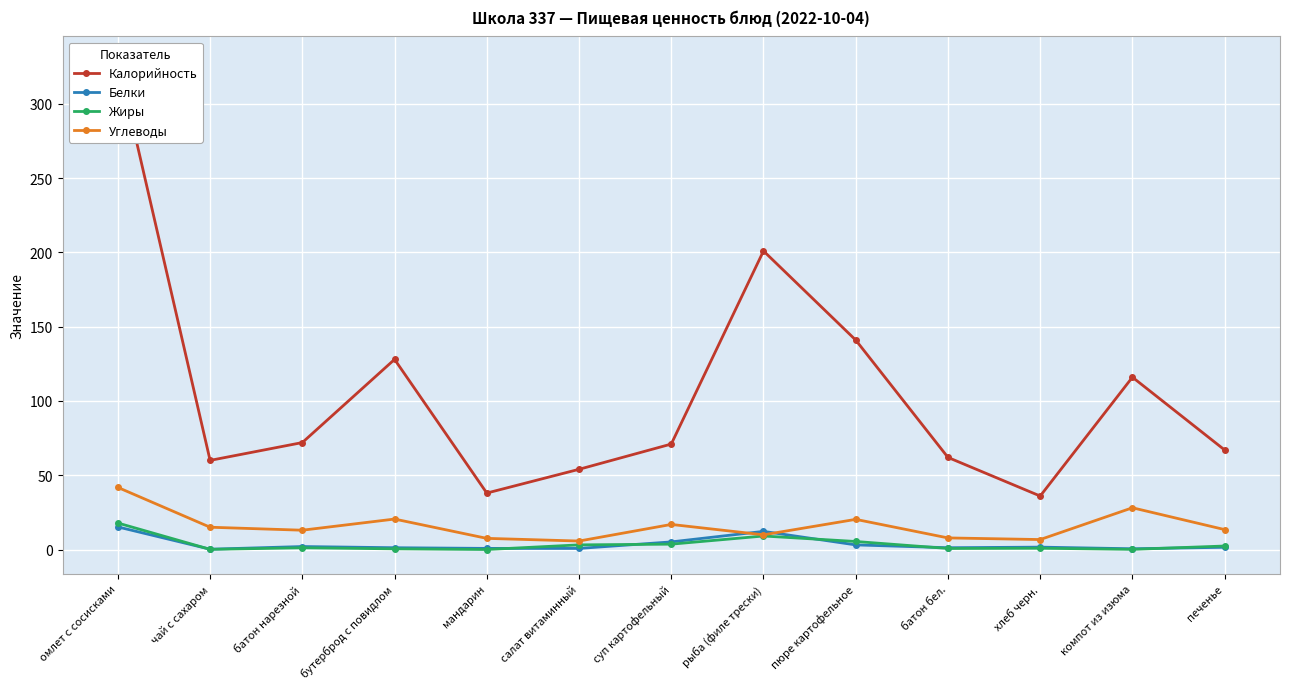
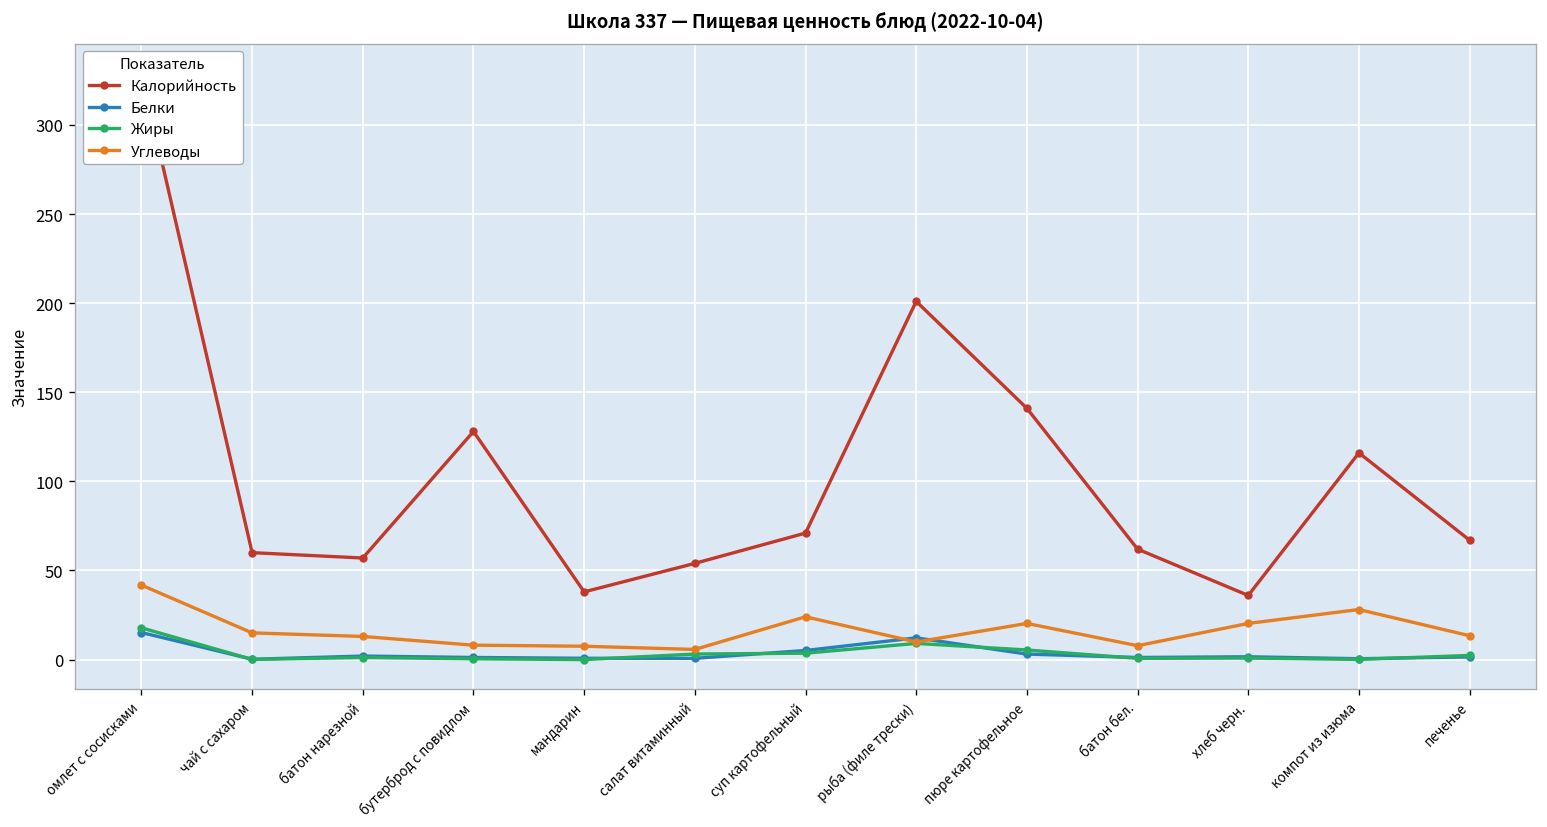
Калорийность, батон нарезной: 72 -> 57
Углеводы, бутерброд с повидлом: 21 -> 8
Углеводы, суп картофельный: 17 -> 24
Углеводы, хлеб черн.: 7 -> 20
